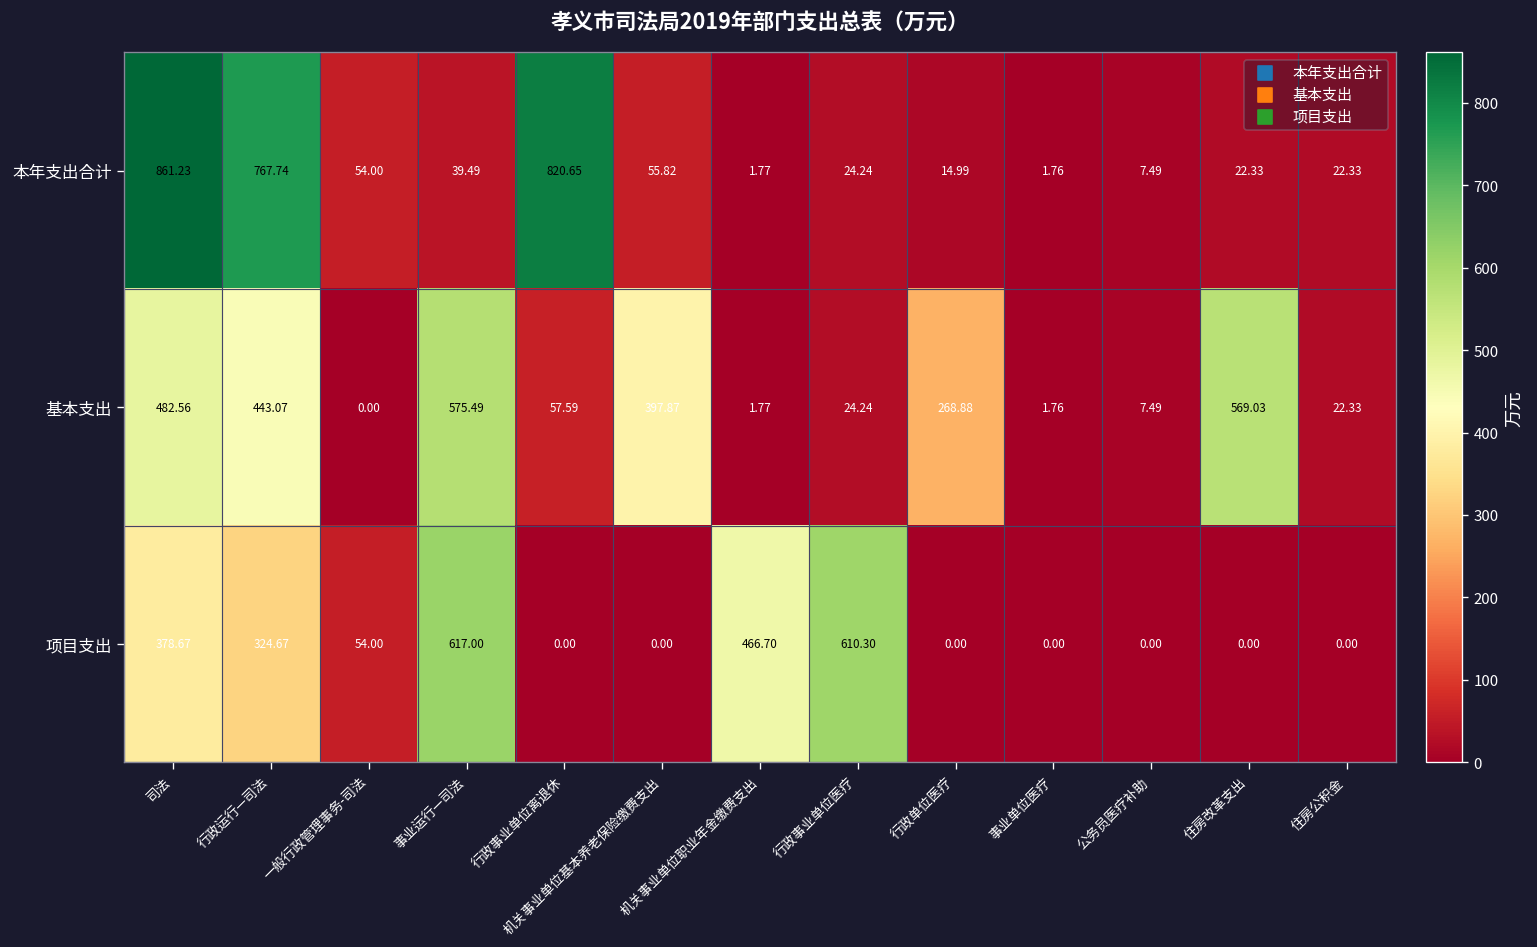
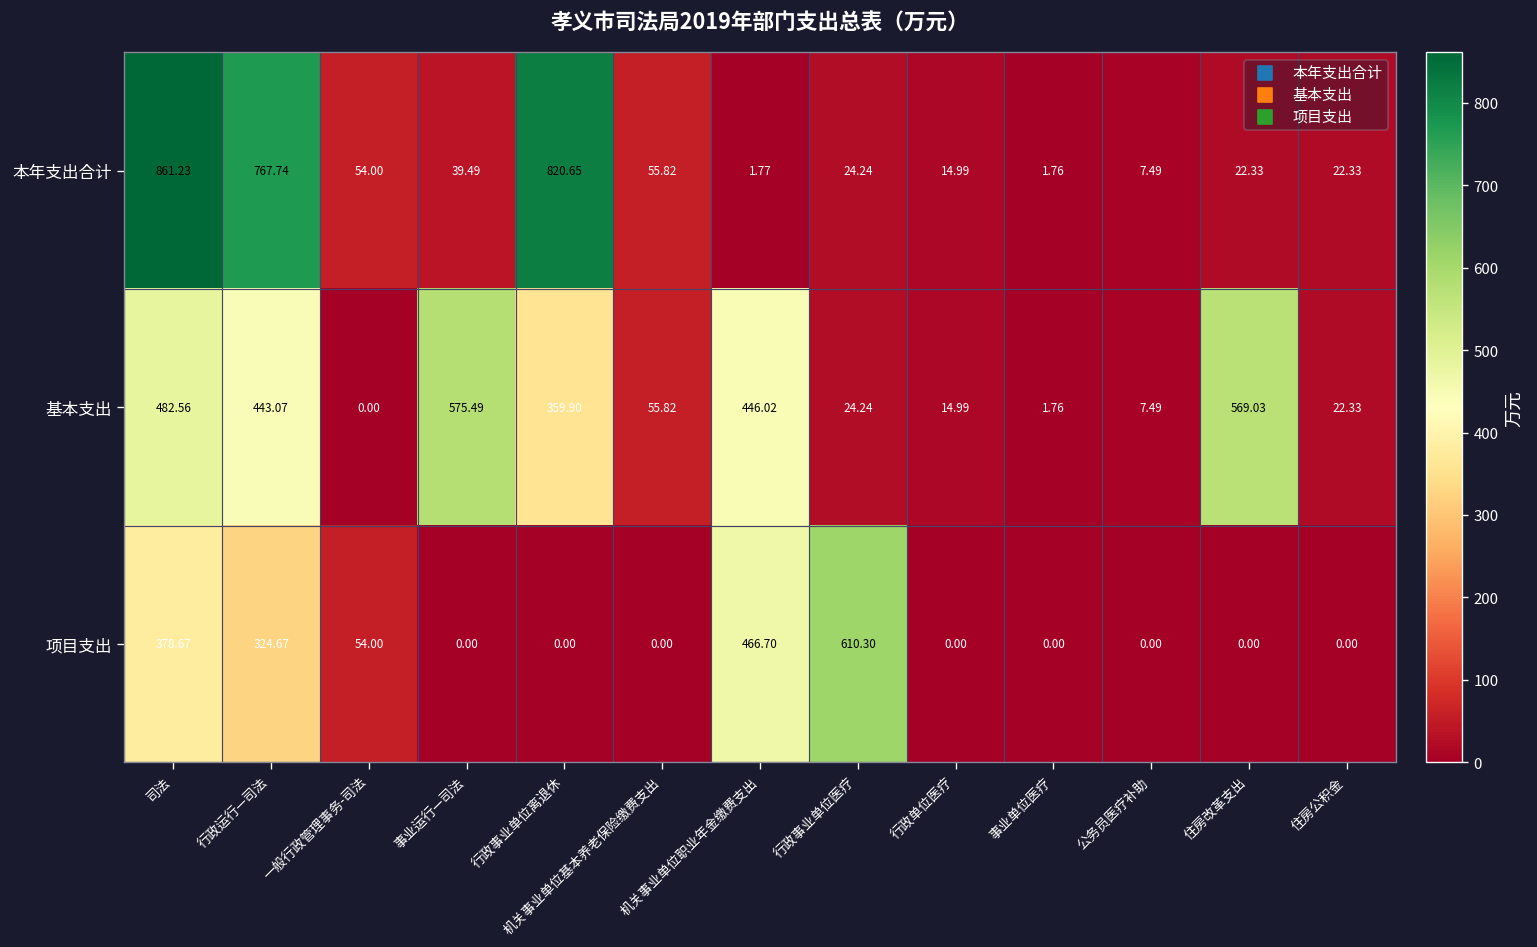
基本支出, 行政事业单位离退休: 57.59 -> 359.90
基本支出, 机关事业单位基本养老保险缴费支出: 397.87 -> 55.82
基本支出, 机关事业单位职业年金缴费支出: 1.77 -> 446.02
基本支出, 行政单位医疗: 268.88 -> 14.99
项目支出, 事业运行—司法: 617.00 -> 0.00
